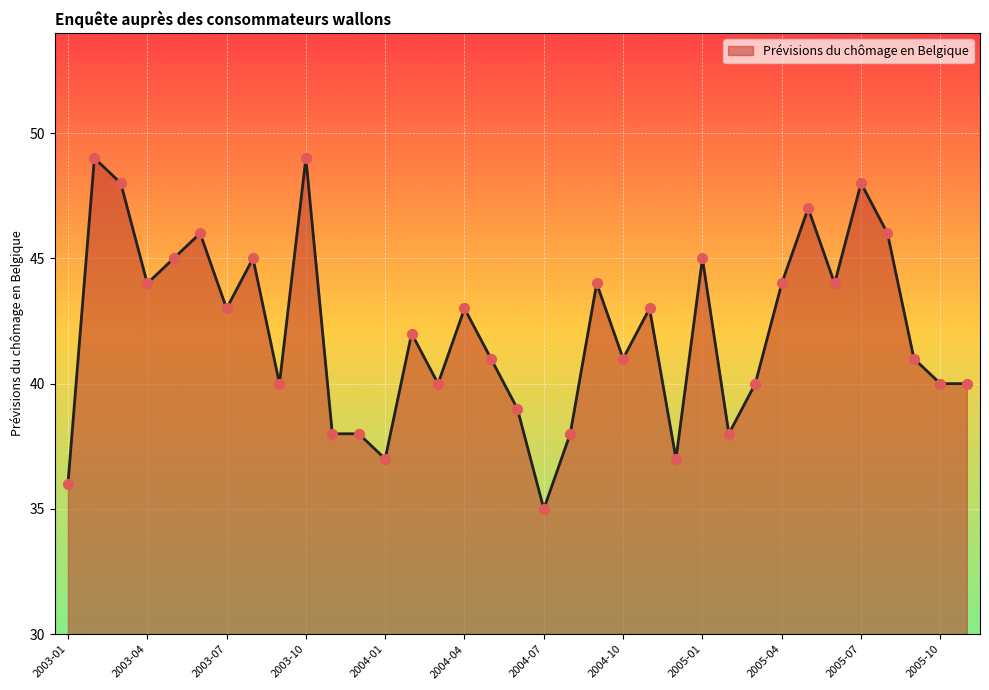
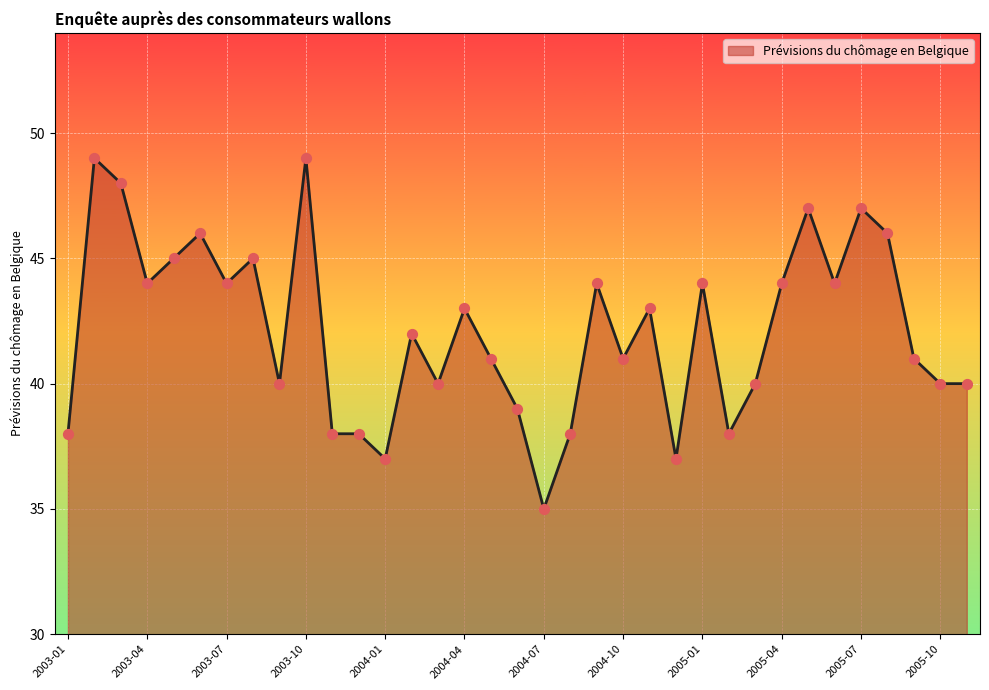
2003-01: 36 -> 38
2003-07: 43 -> 44
2005-01: 45 -> 44
2005-07: 48 -> 47
